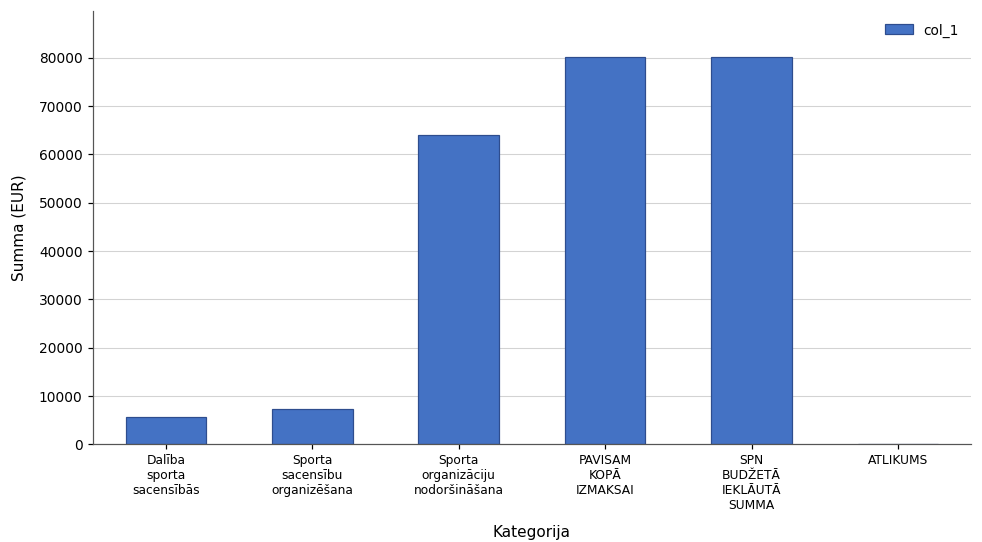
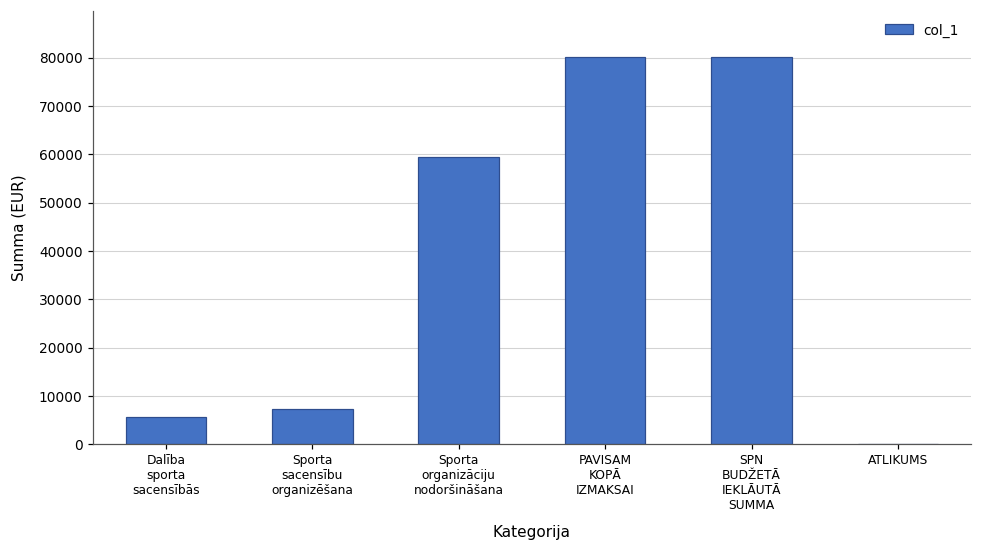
Sporta organizāciju nodoršināšana: 64000 -> 59000
